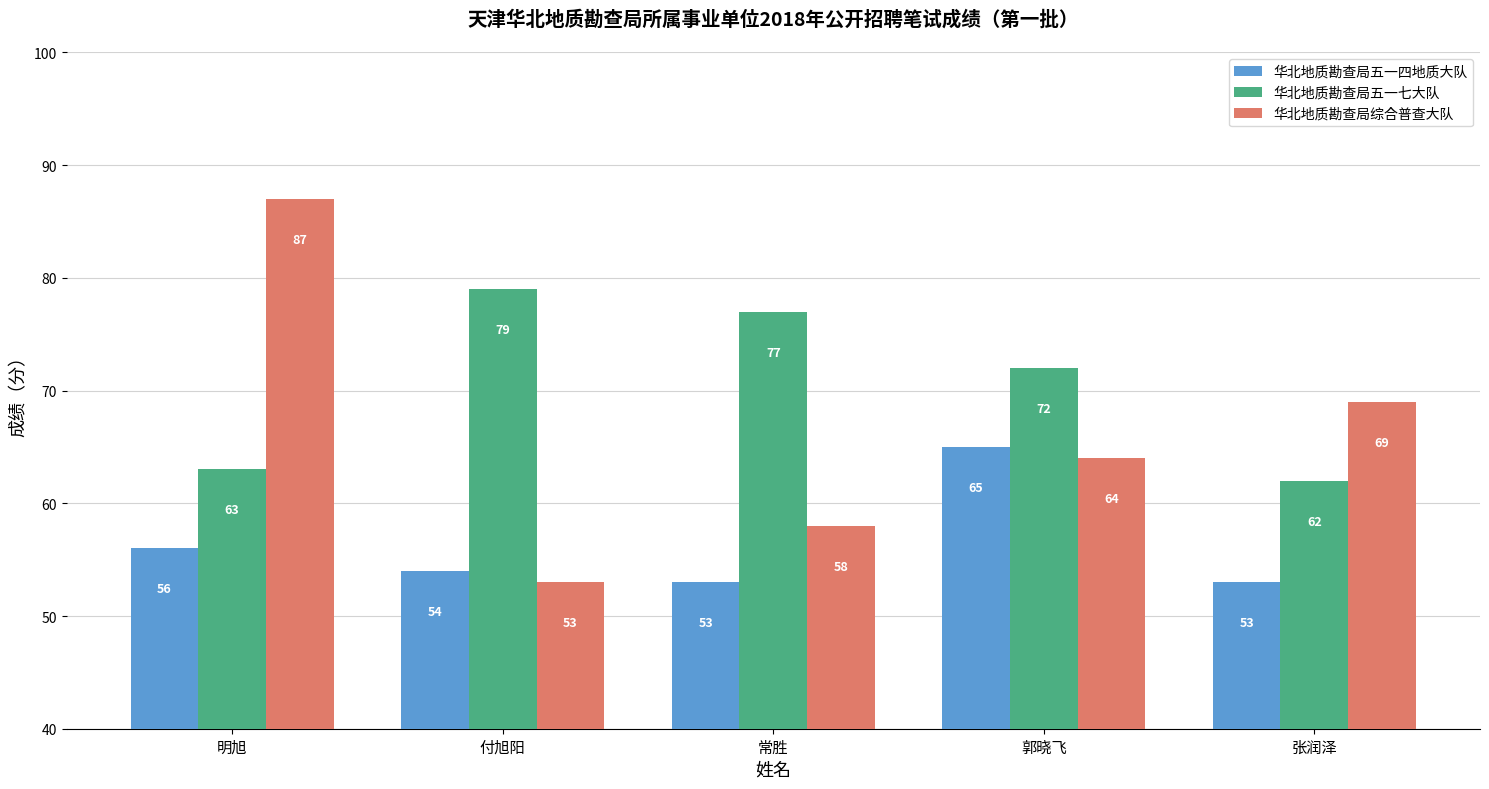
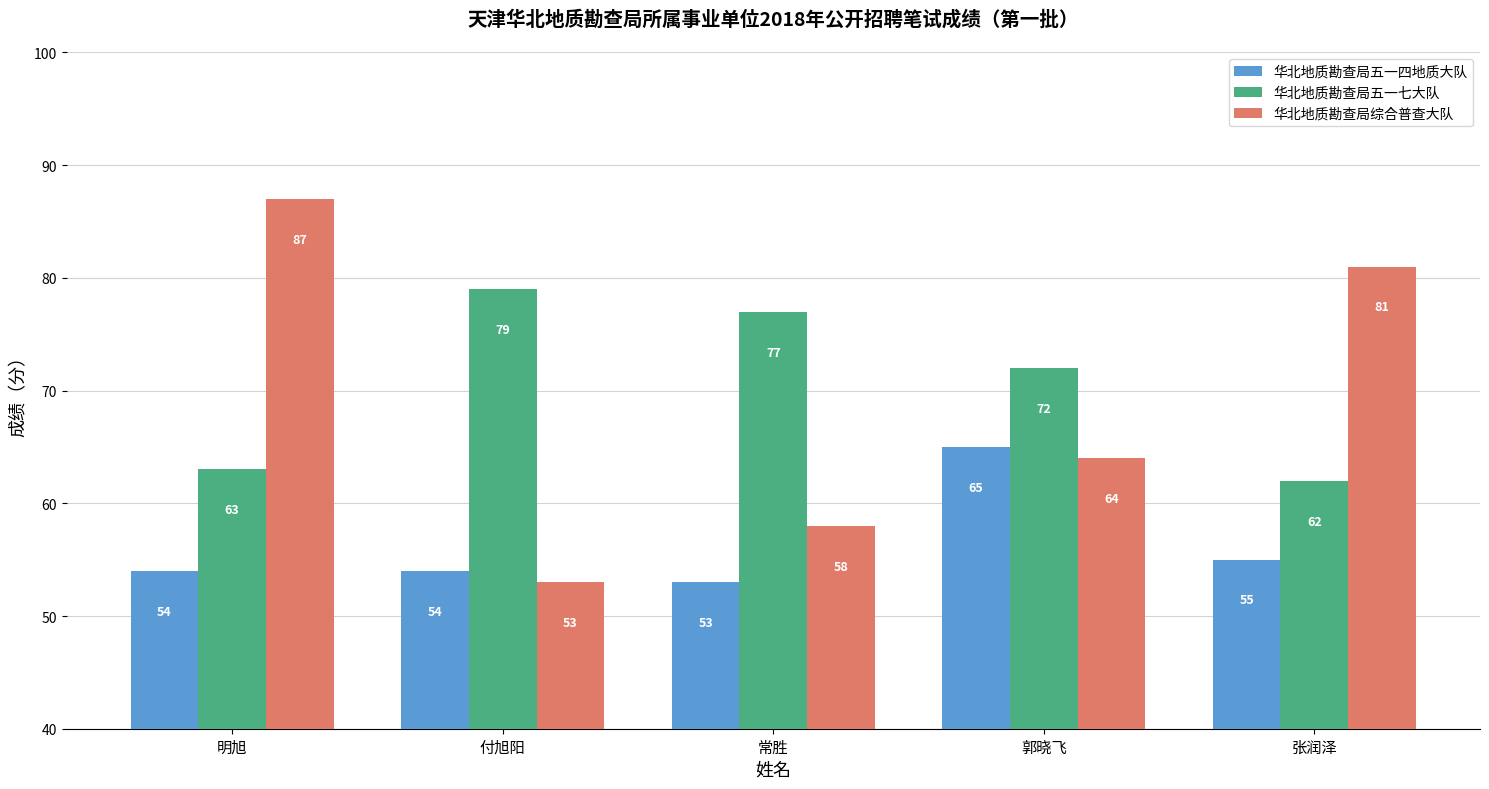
华北地质勘查局五一四地质大队, 明旭: 56 -> 54
华北地质勘查局五一四地质大队, 张润泽: 53 -> 55
华北地质勘查局综合普查大队, 张润泽: 69 -> 81
